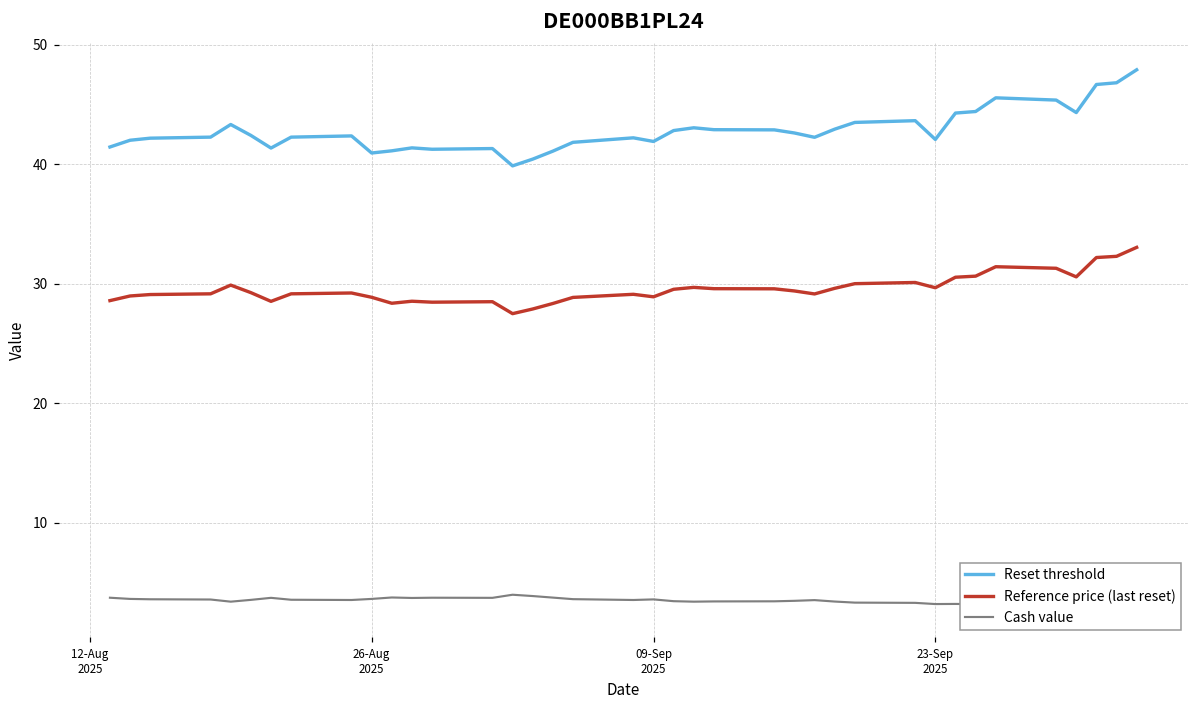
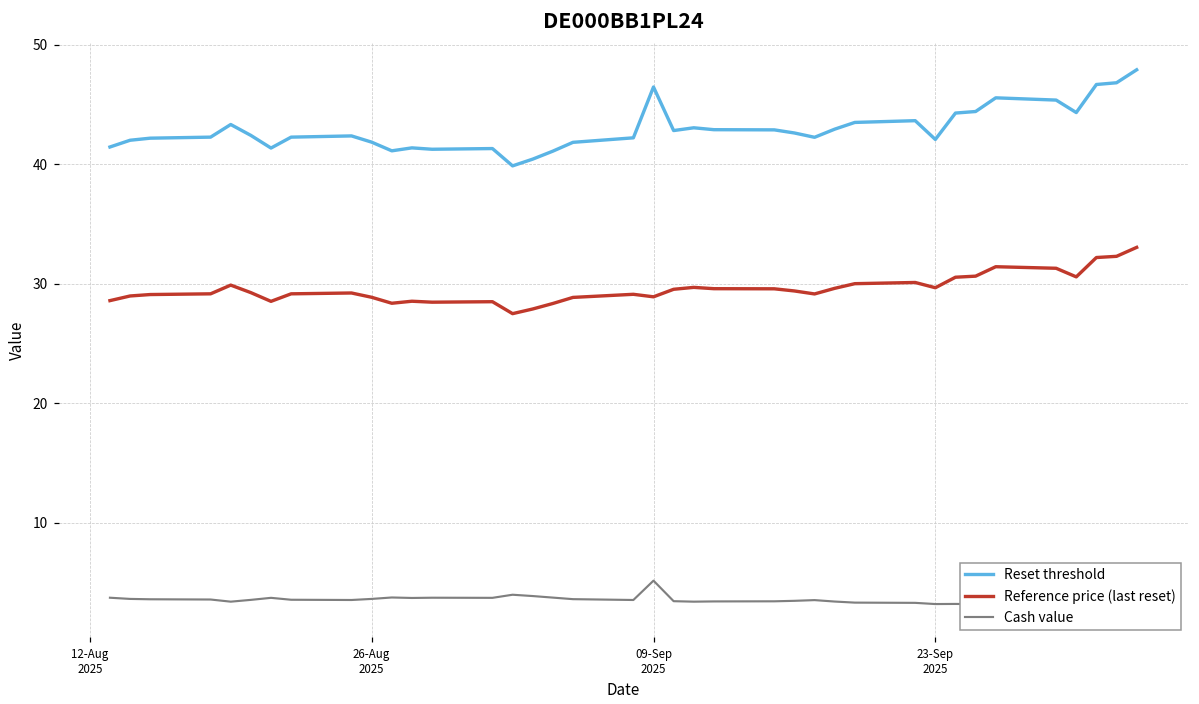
Reset threshold, 26-Aug 2025: 41.0 -> 41.9
Reset threshold, 09-Sep 2025: 41.9 -> 46.5
Cash value, 09-Sep 2025: 3.6 -> 5.1
